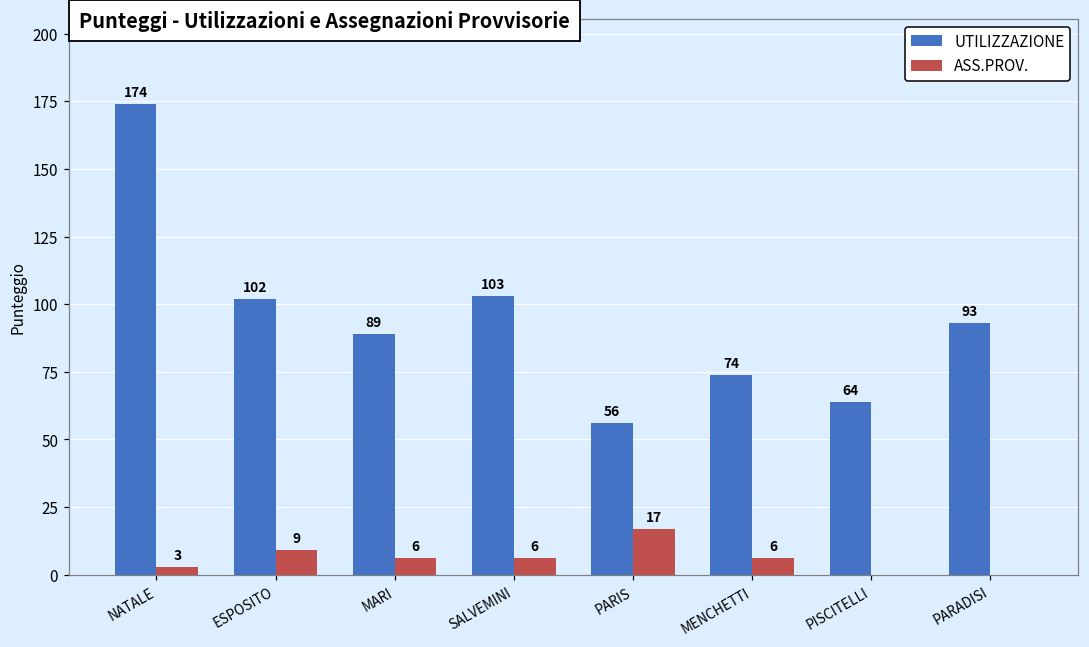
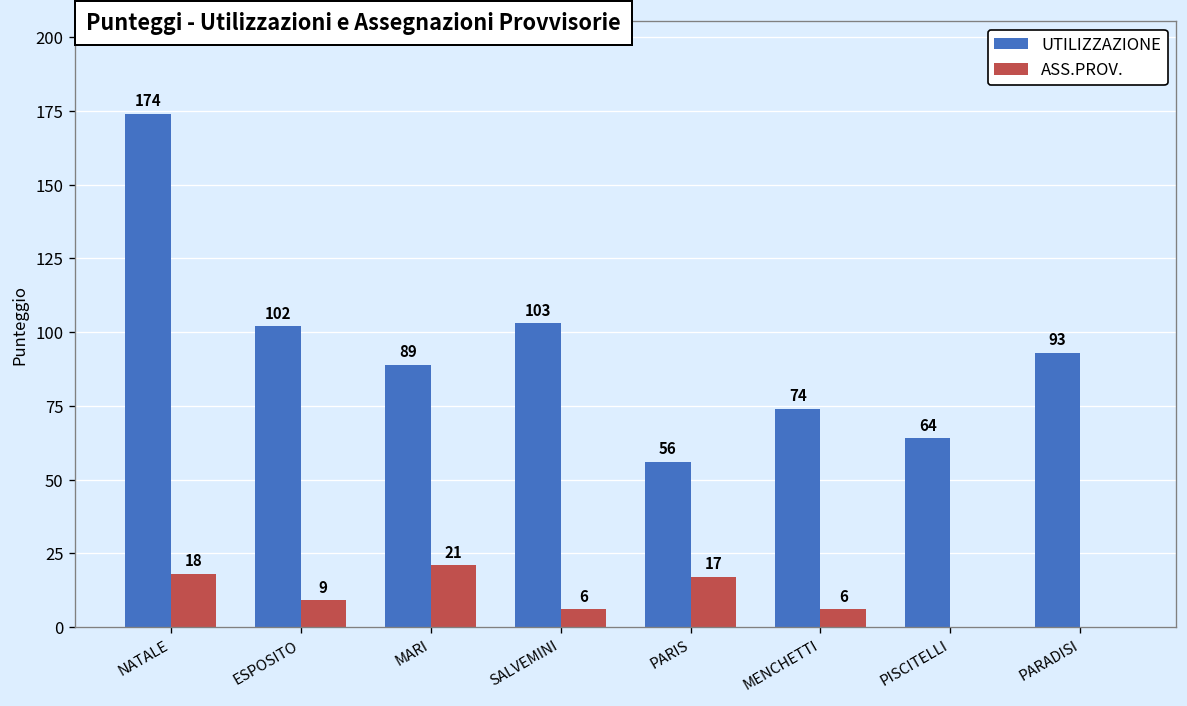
ASS.PROV., NATALE: 3 -> 18
ASS.PROV., MARI: 6 -> 21
